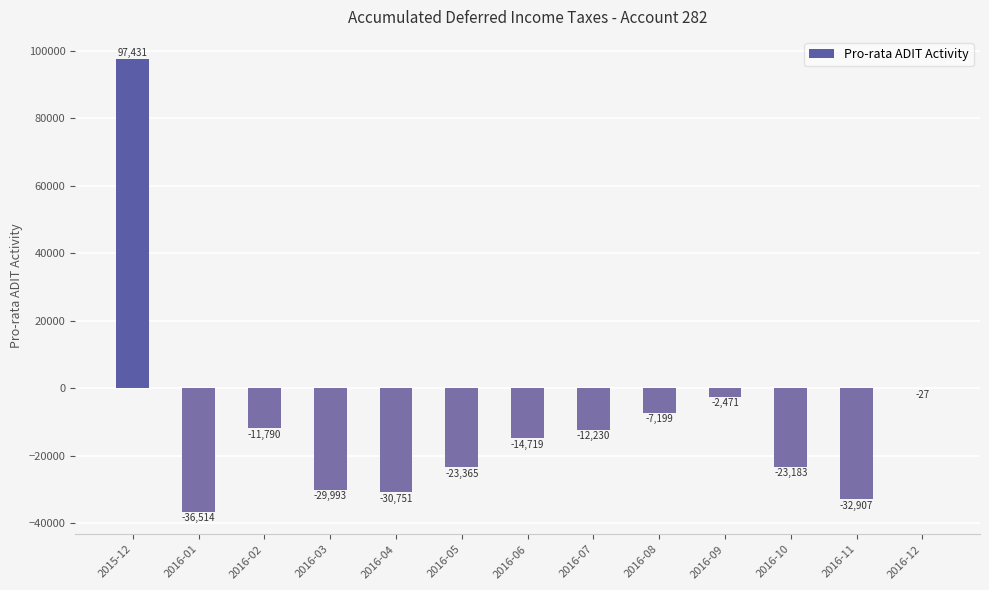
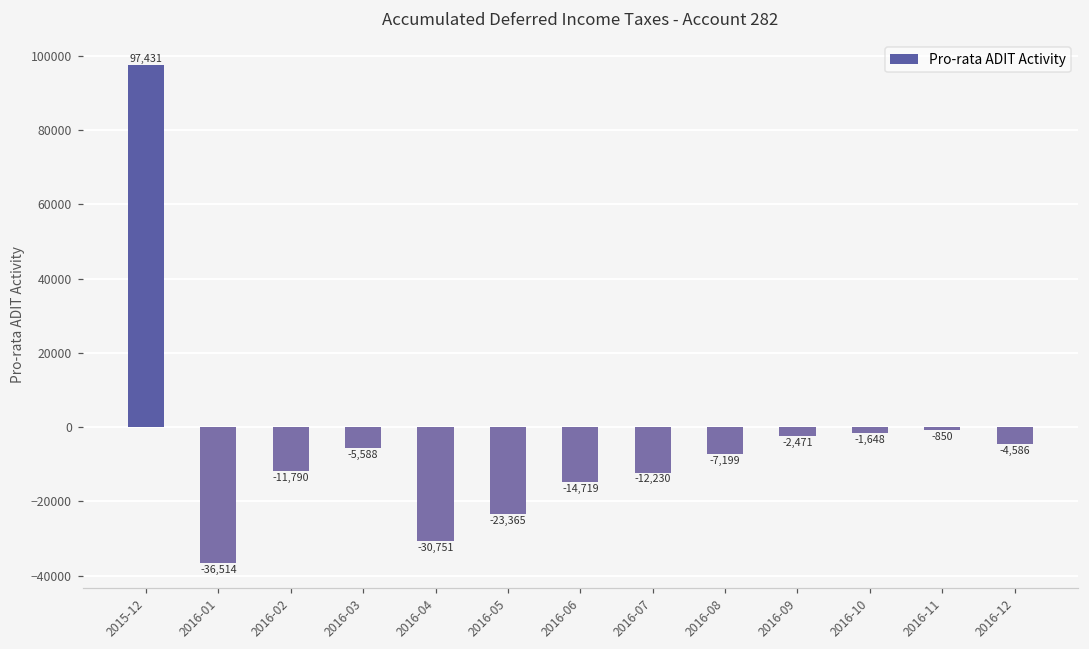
2016-03: -29,993 -> -5,588
2016-10: -23,183 -> -1,648
2016-11: -32,907 -> -850
2016-12: -27 -> -4,586
